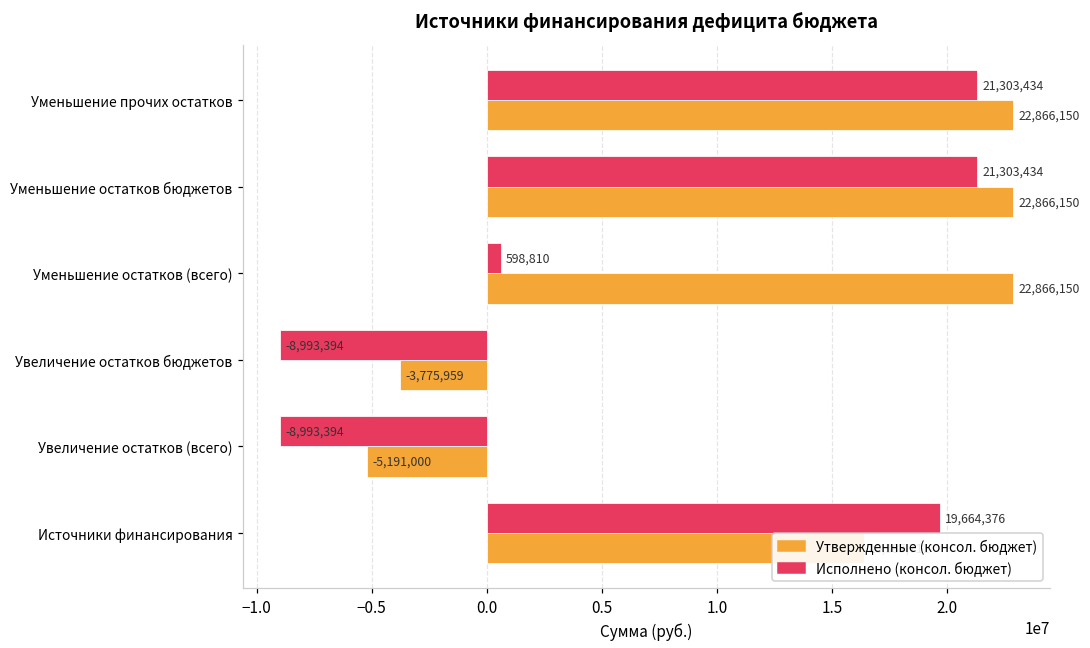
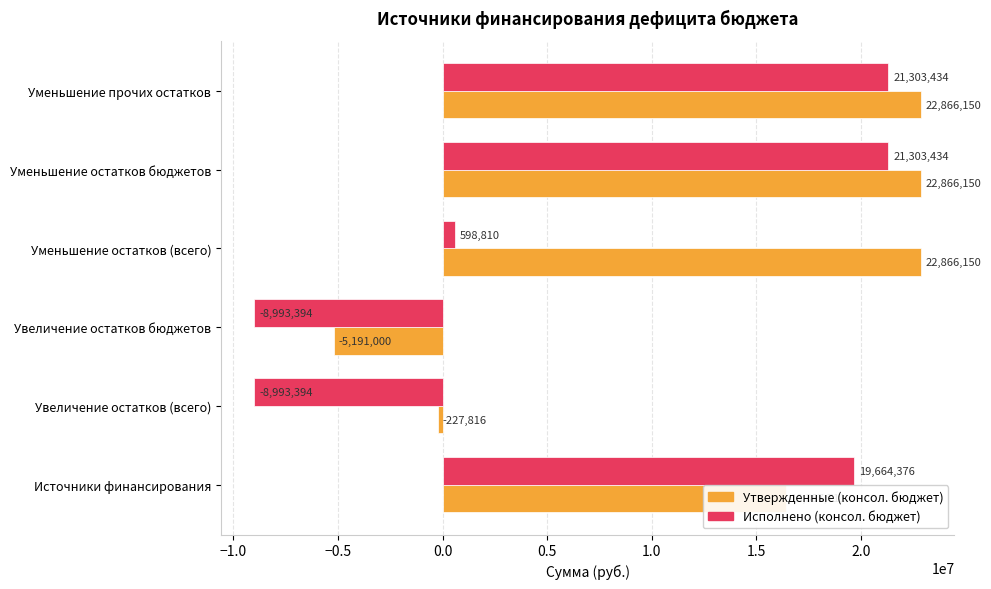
Утвержденные (консол. бюджет), Увеличение остатков бюджетов: -3,775,959 -> -5,191,000
Утвержденные (консол. бюджет), Увеличение остатков (всего): -5,191,000 -> -227,816
